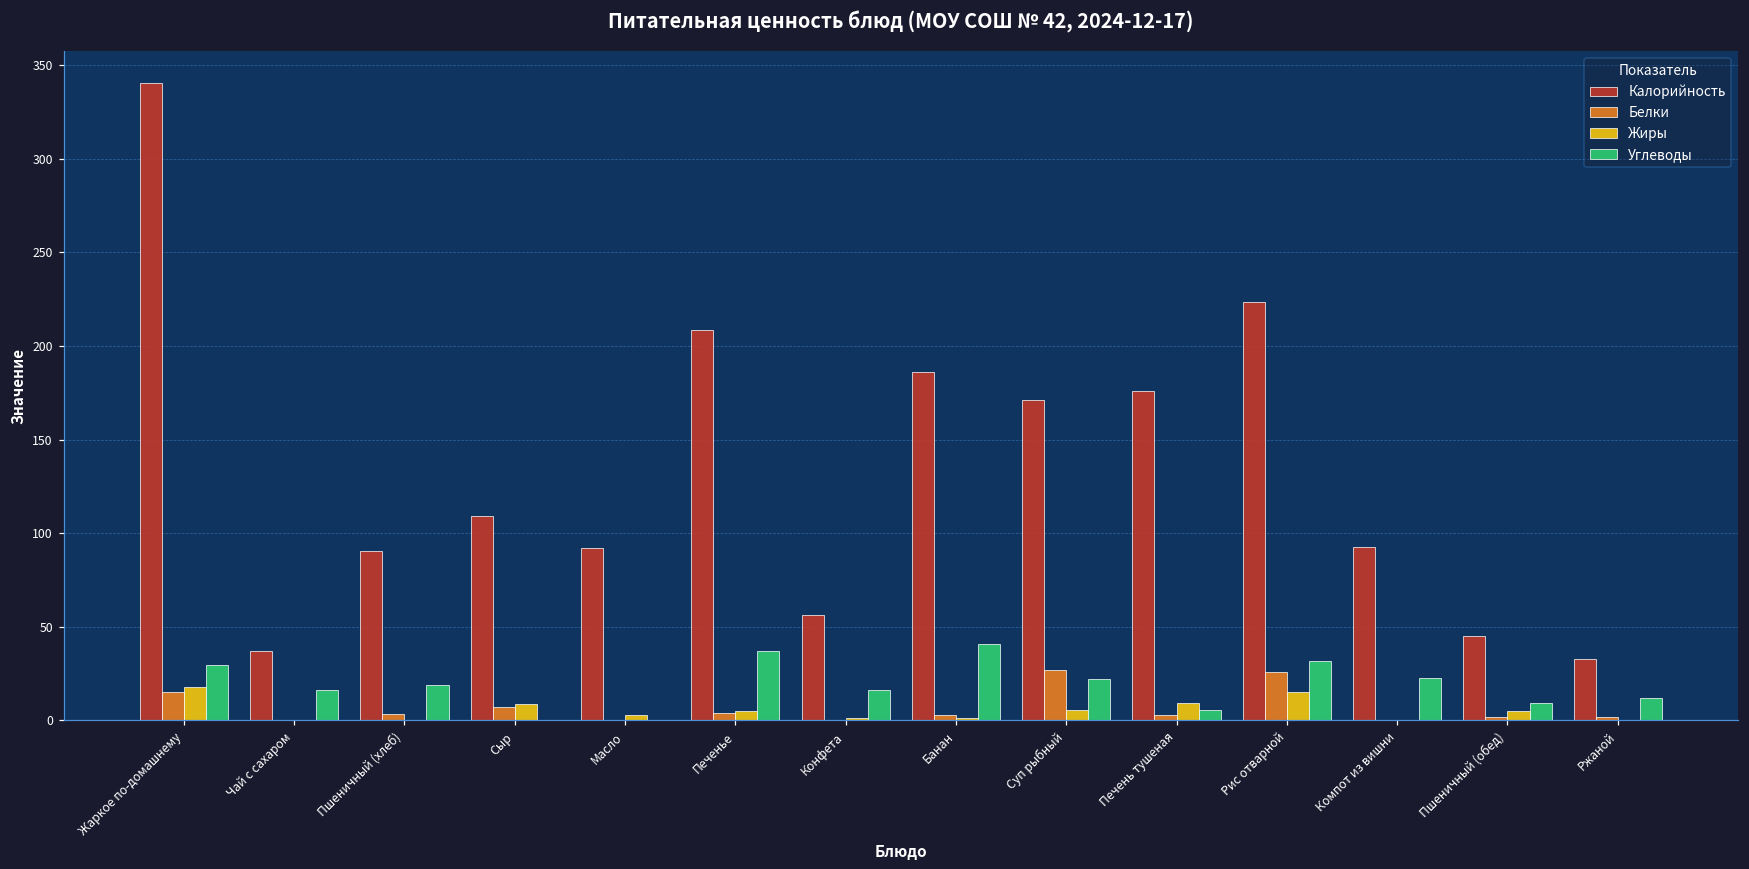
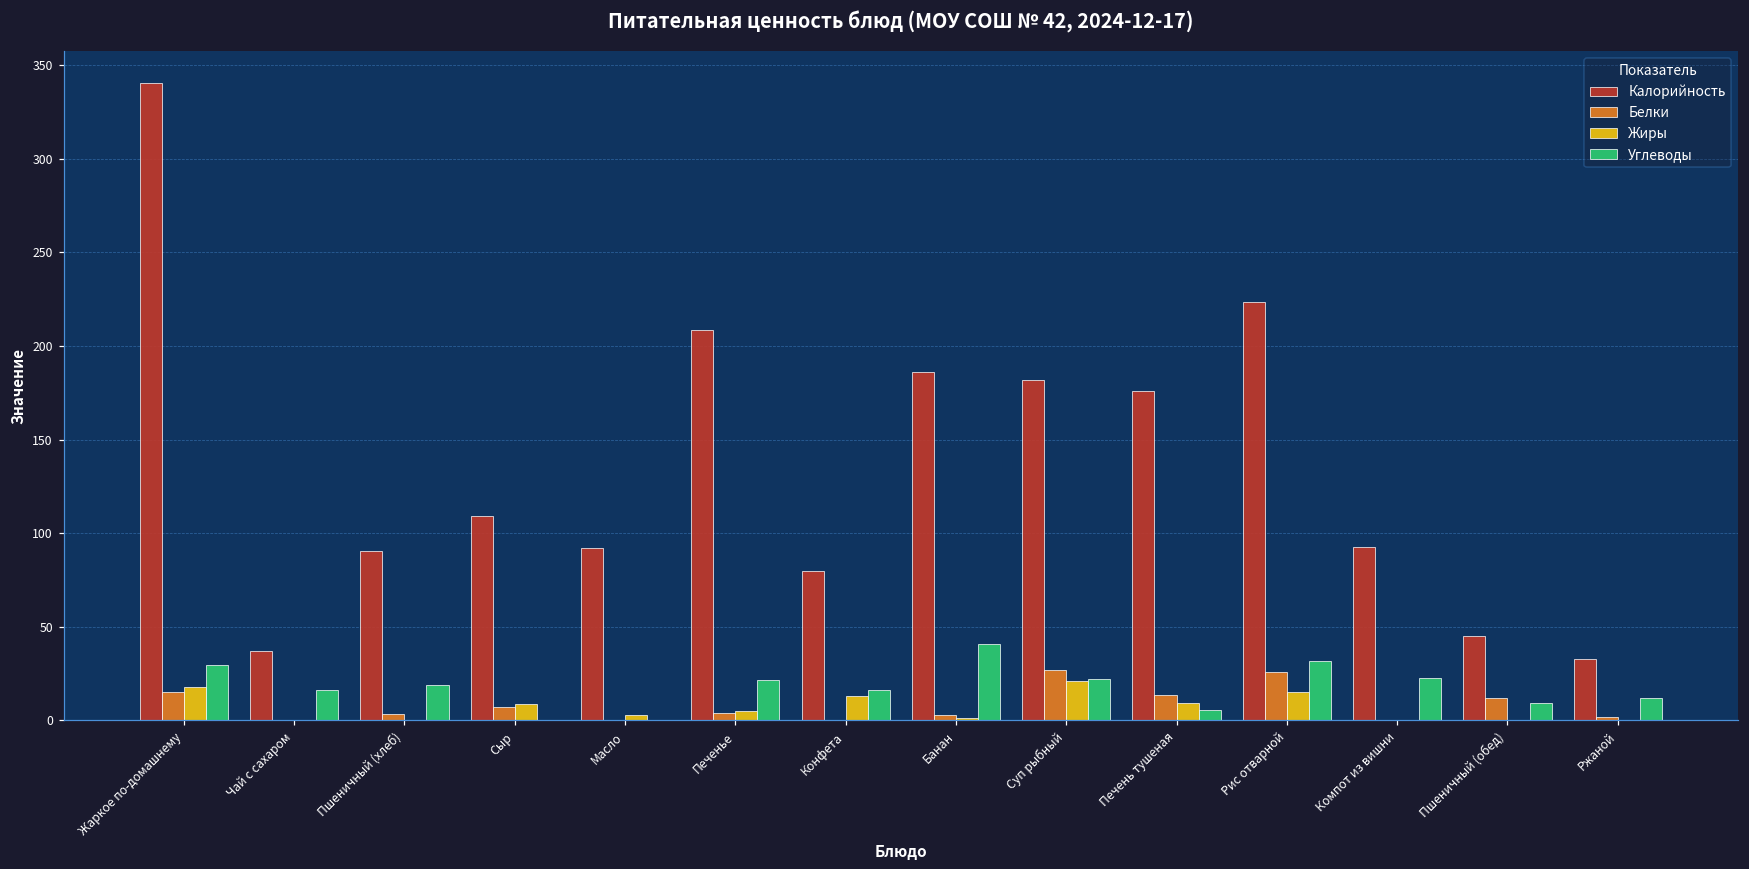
Углеводы, Печенье: 37 -> 22
Калорийность, Конфета: 57 -> 80
Жиры, Конфета: 1 -> 13
Калорийность, Суп рыбный: 171 -> 182
Жиры, Суп рыбный: 5 -> 21
Белки, Печень тушеная: 3 -> 13
Белки, Пшеничный (обед): 2 -> 12
Жиры, Пшеничный (обед): 5 -> 0
